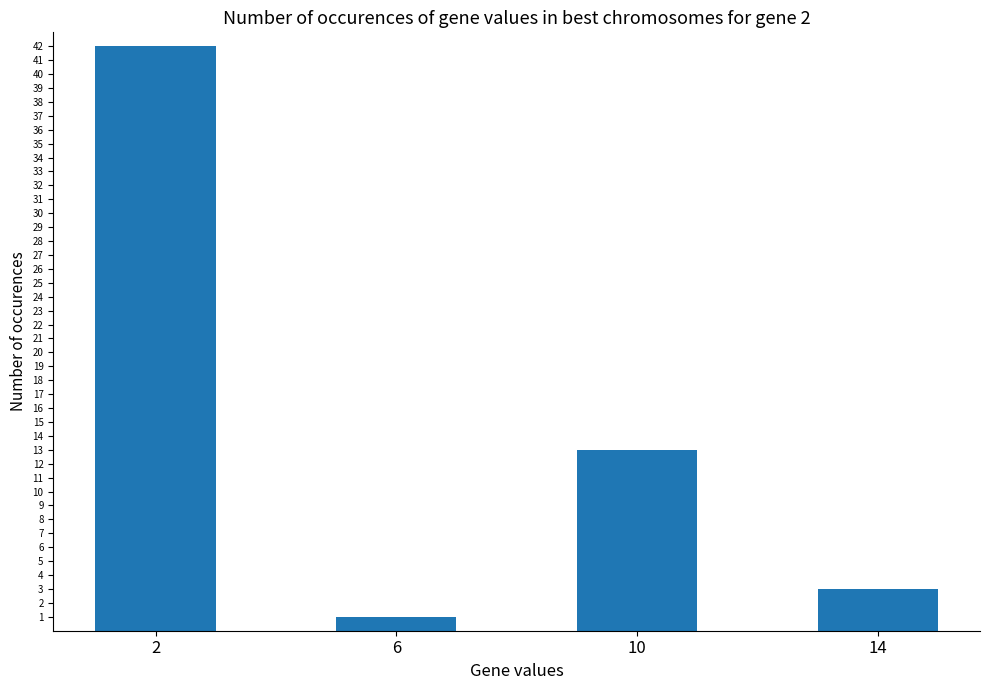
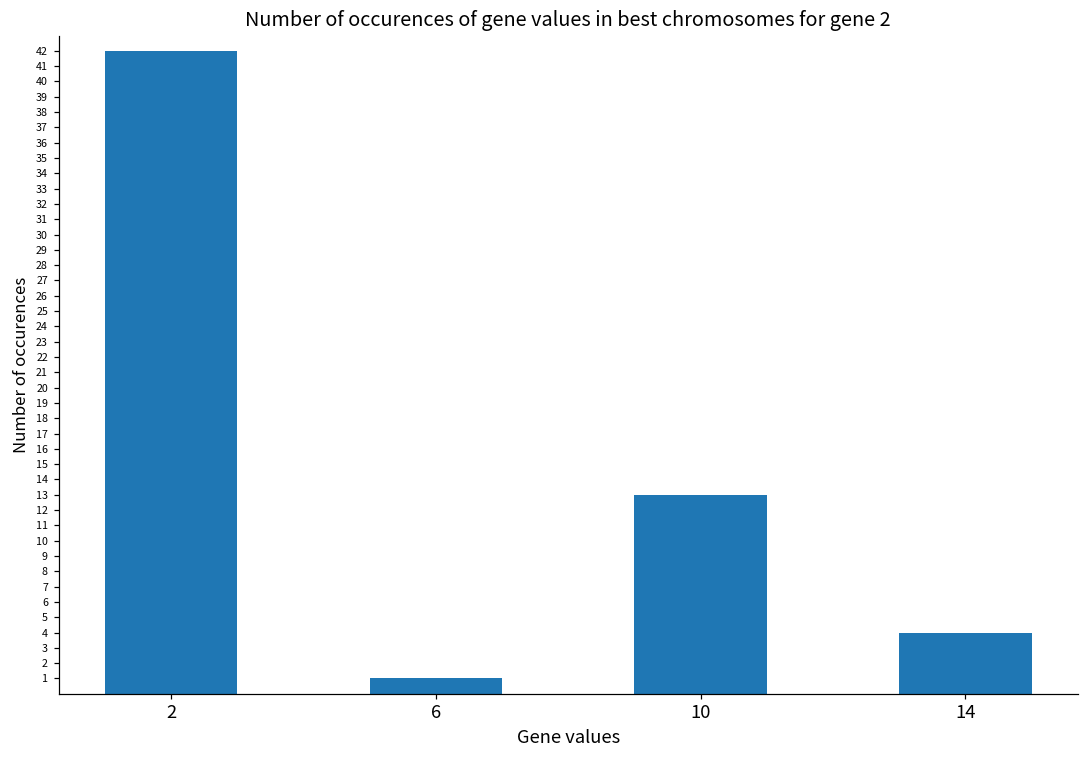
14: 3 -> 4
